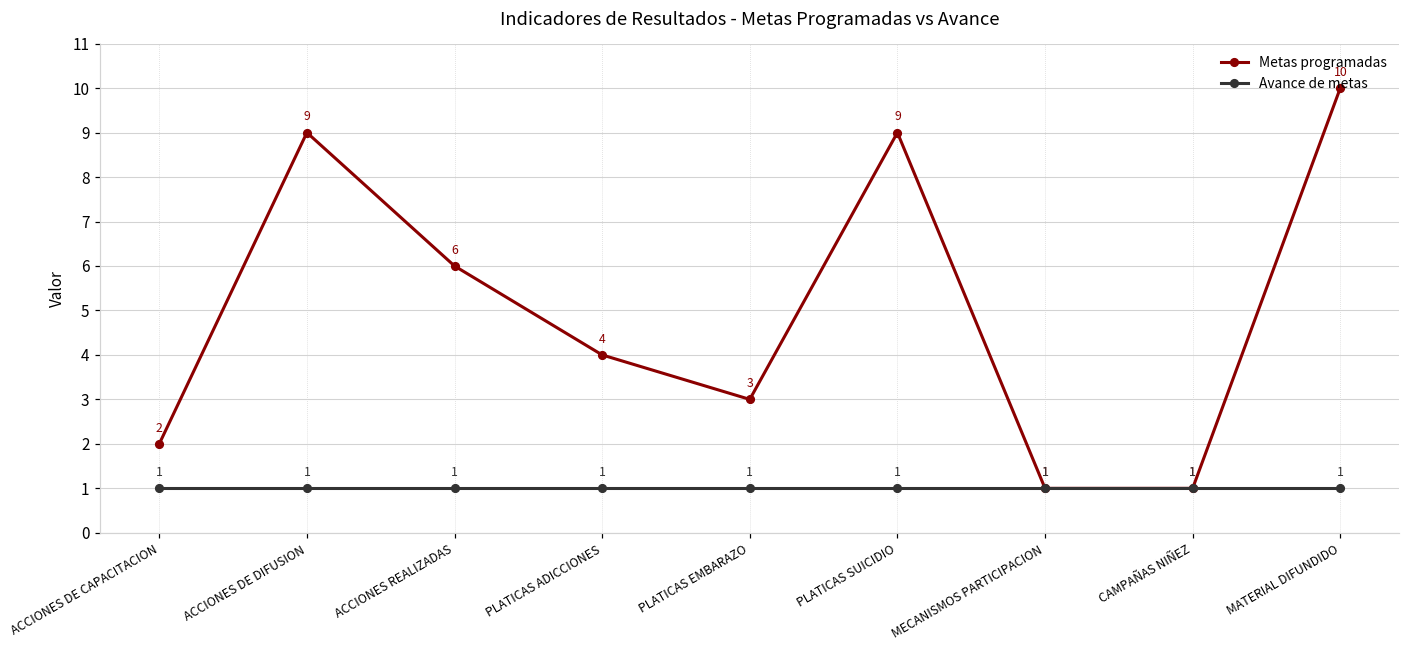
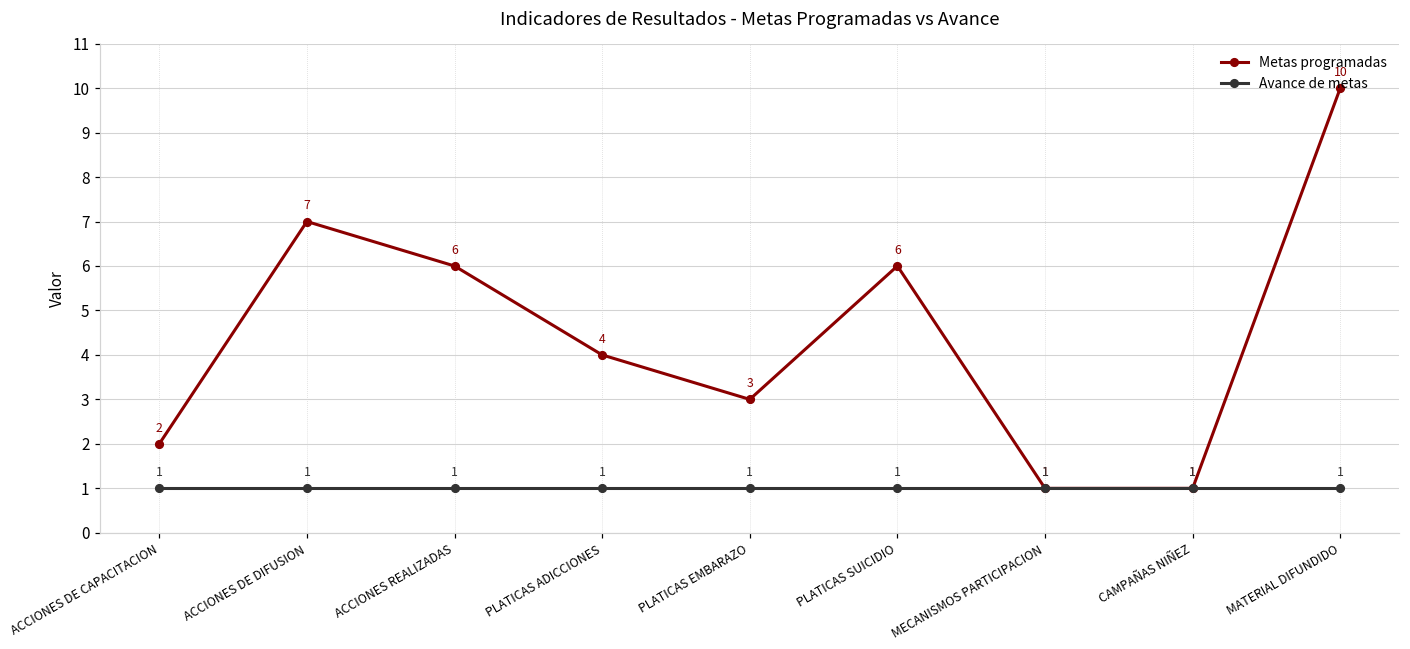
Metas programadas, ACCIONES DE DIFUSION: 9 -> 7
Metas programadas, PLATICAS SUICIDIO: 9 -> 6
